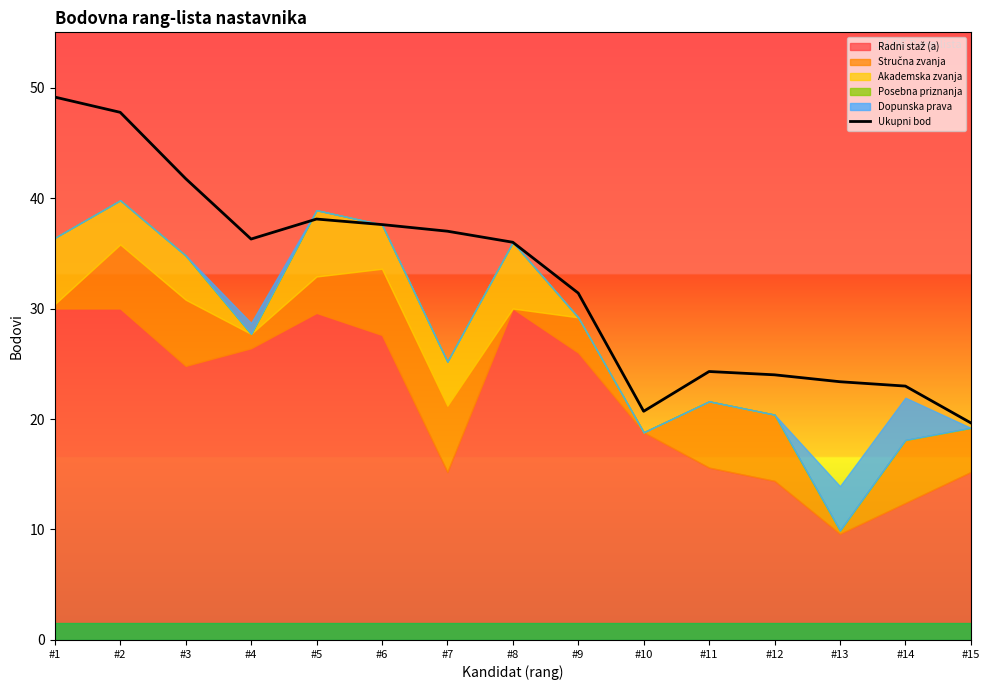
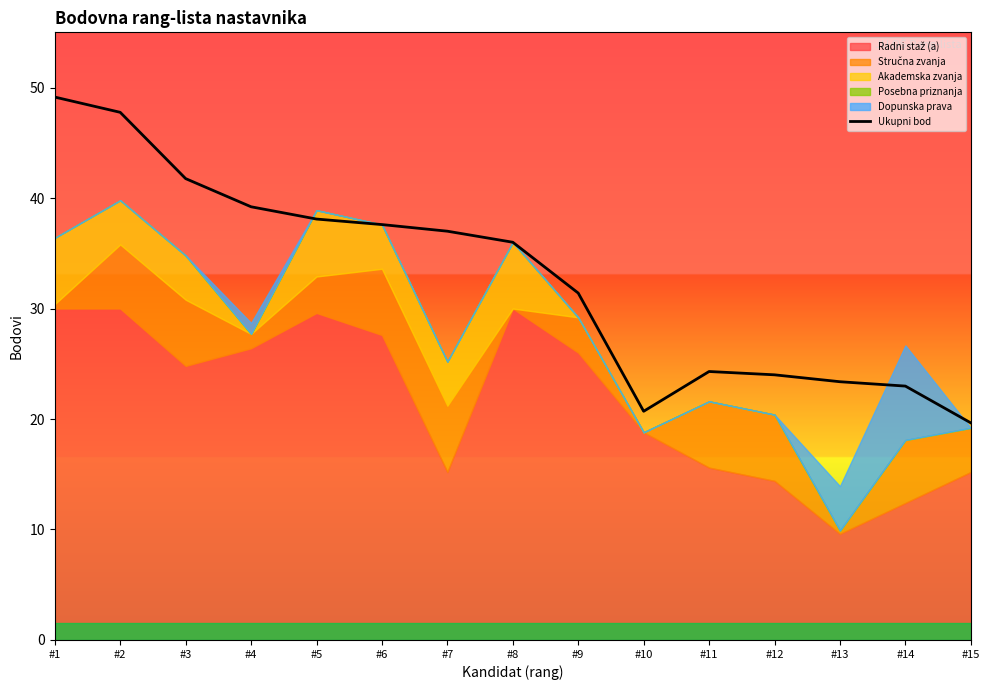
Ukupni bod, #4: 36.3 -> 39.2
Dopunska prava, #14: 3.8 -> 8.6
